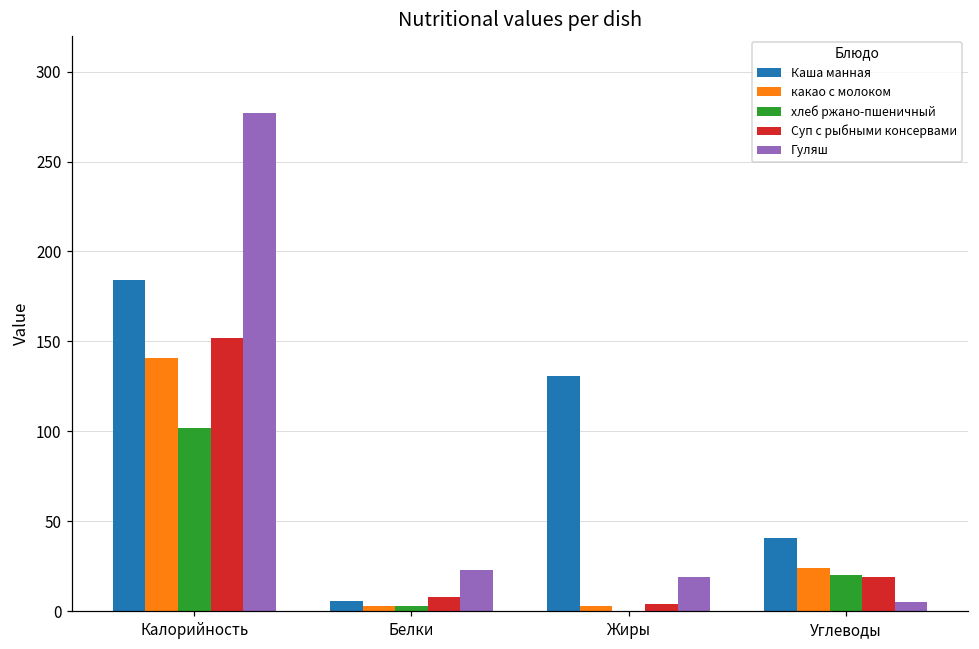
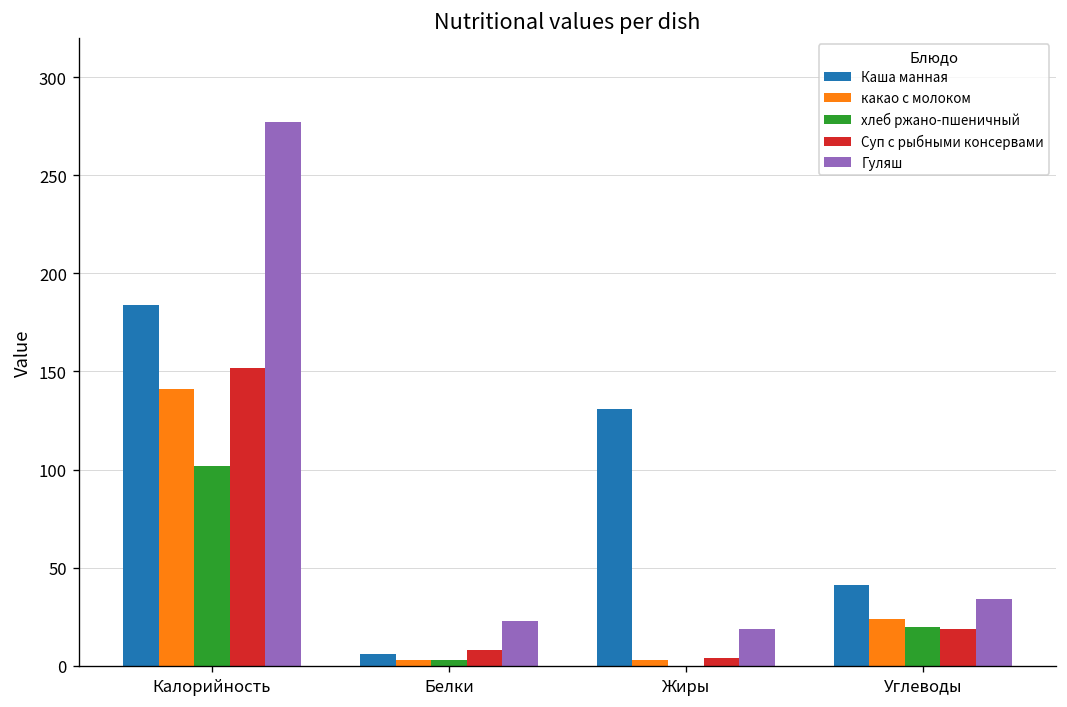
Гуляш, Углеводы: 5 -> 34
